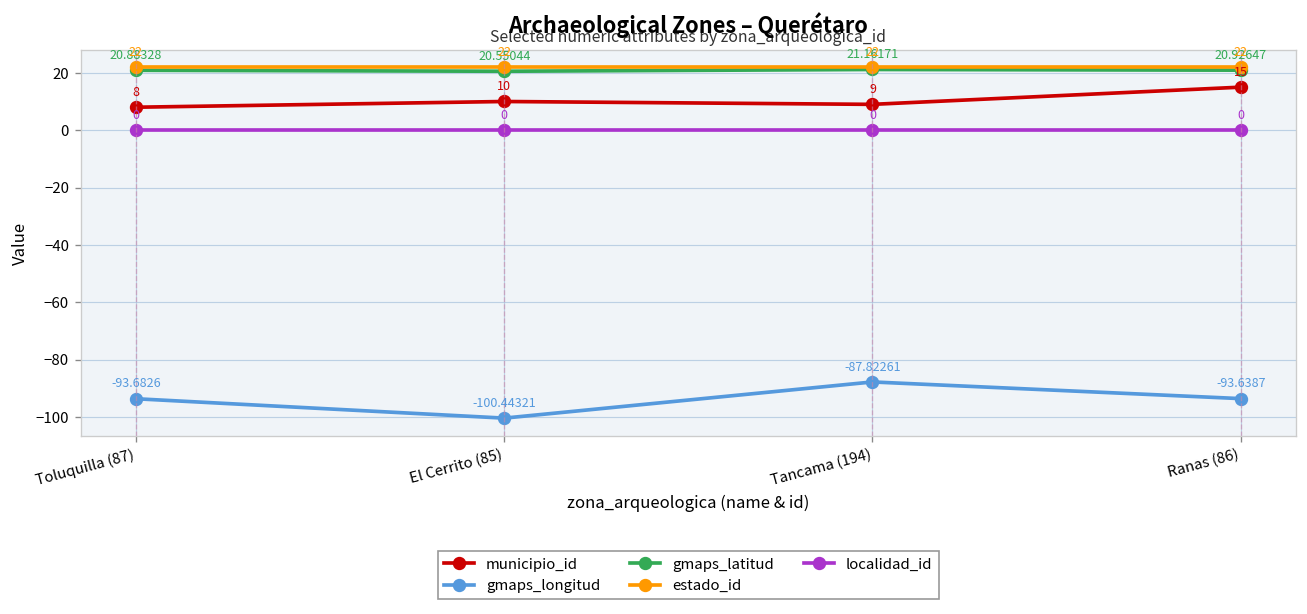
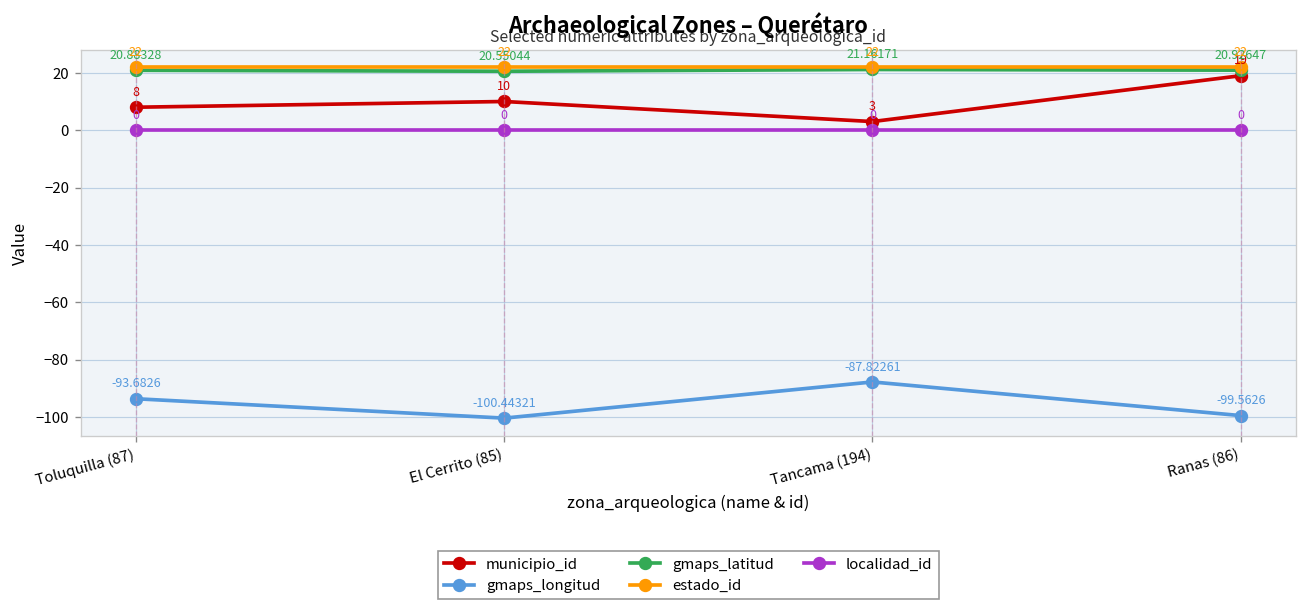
municipio_id, Tancama (194): 9 -> 3
municipio_id, Ranas (86): 15 -> 19
gmaps_longitud, Ranas (86): -93.6387 -> -99.5626
